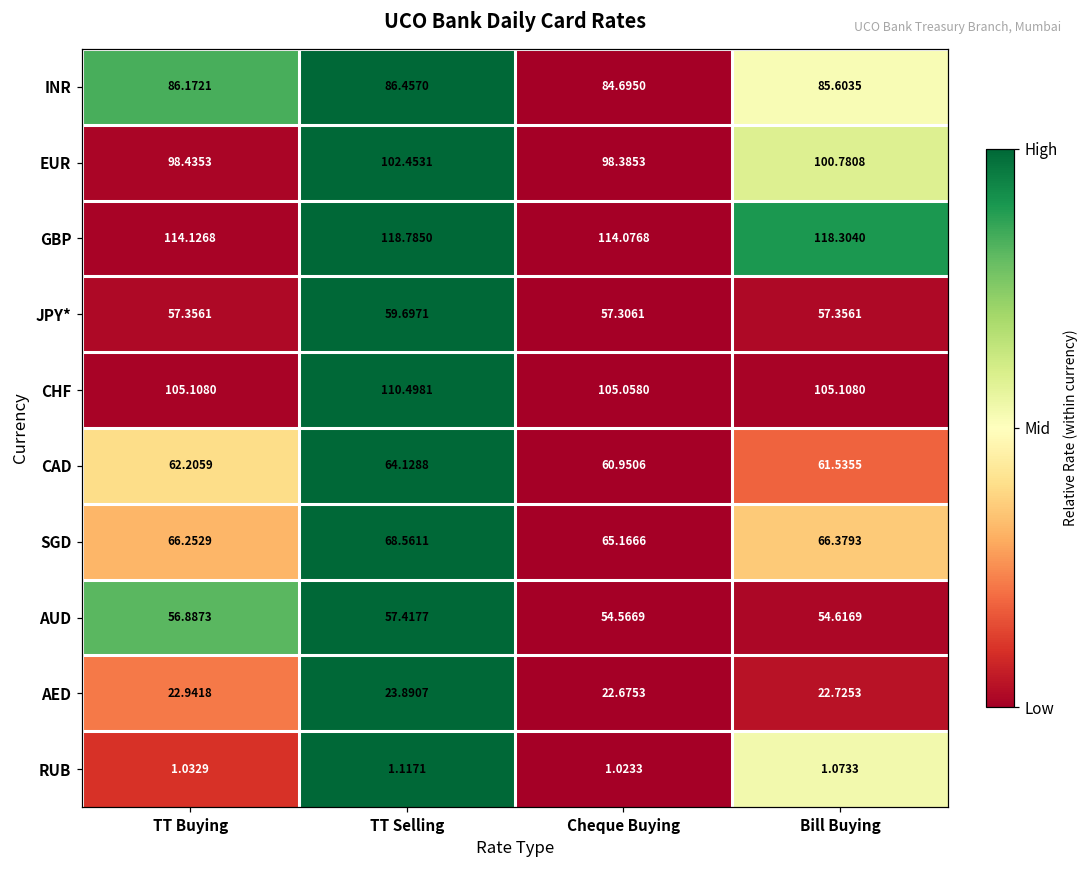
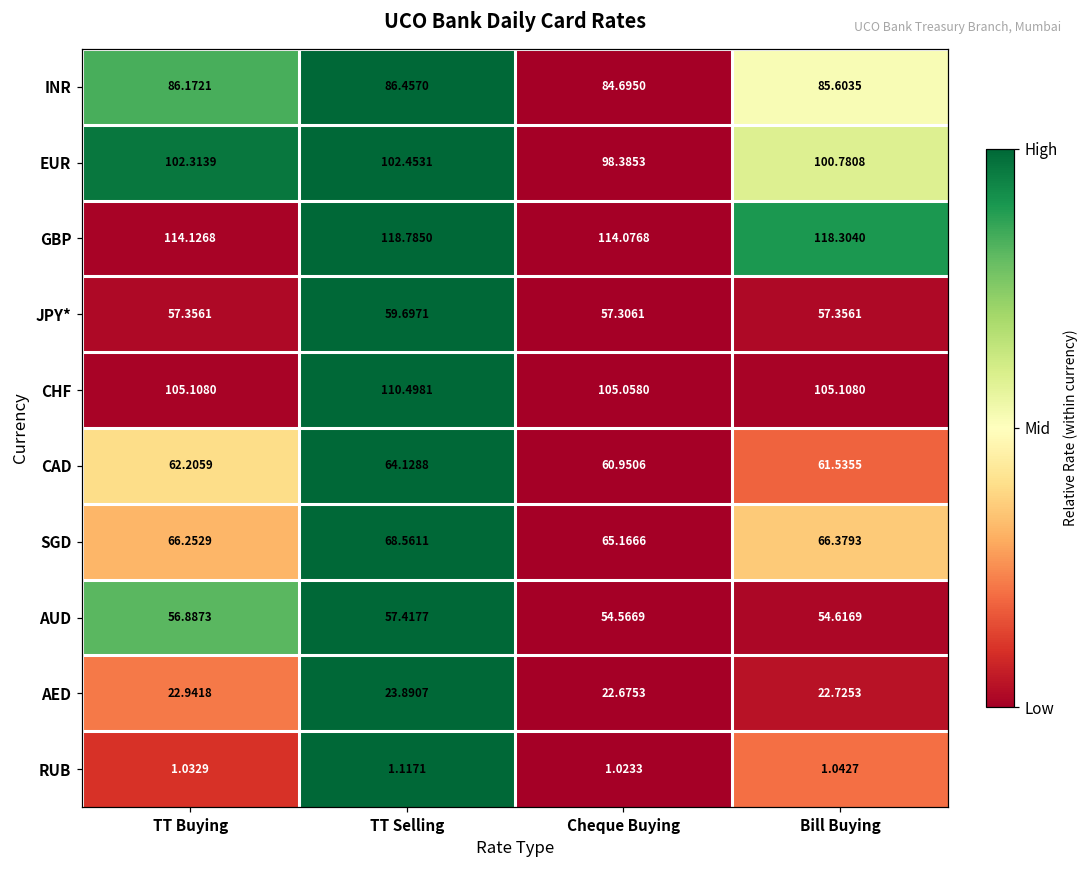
EUR, TT Buying: 98.4353 -> 102.3139
RUB, Bill Buying: 1.0733 -> 1.0427
